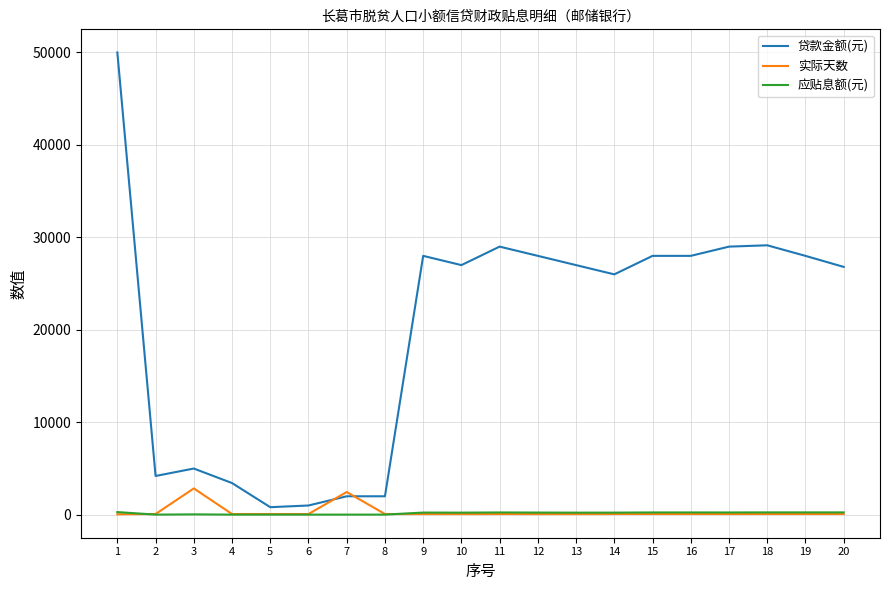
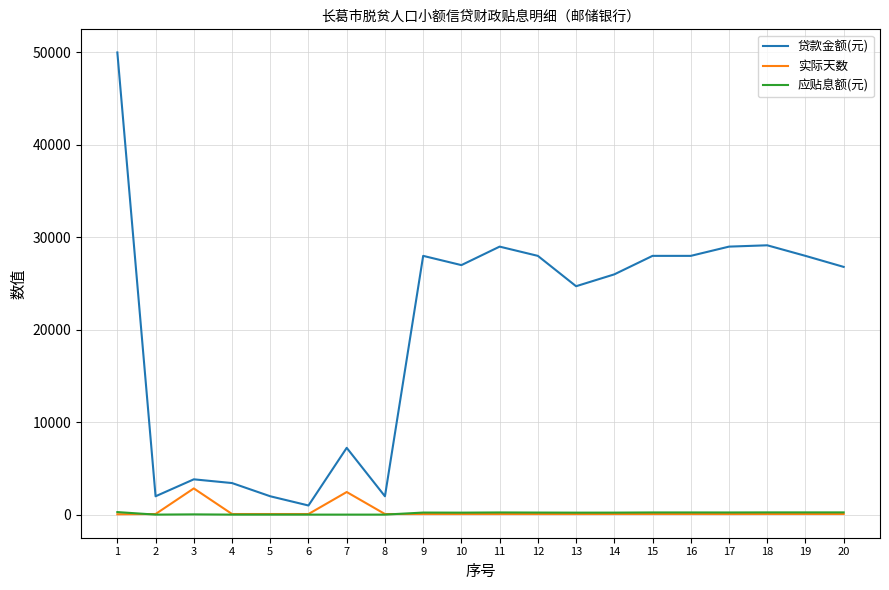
贷款金额(元), 2: 4000 -> 2000
贷款金额(元), 3: 5000 -> 4000
贷款金额(元), 5: 1000 -> 2000
贷款金额(元), 7: 2000 -> 7000
贷款金额(元), 13: 27000 -> 25000
